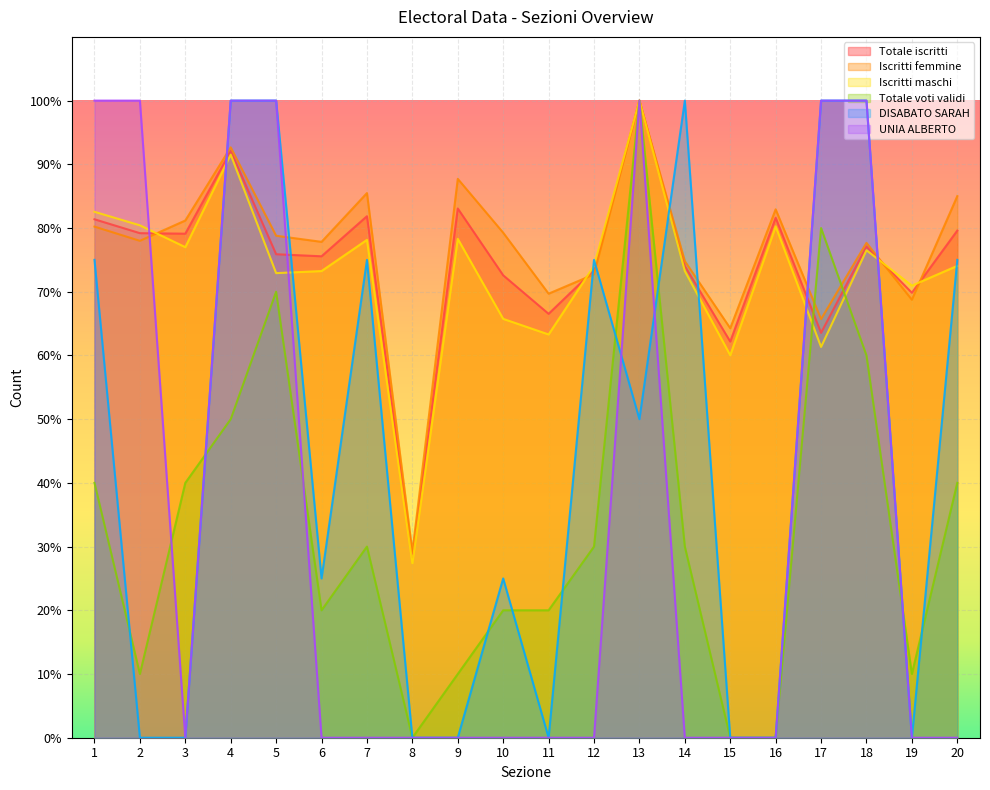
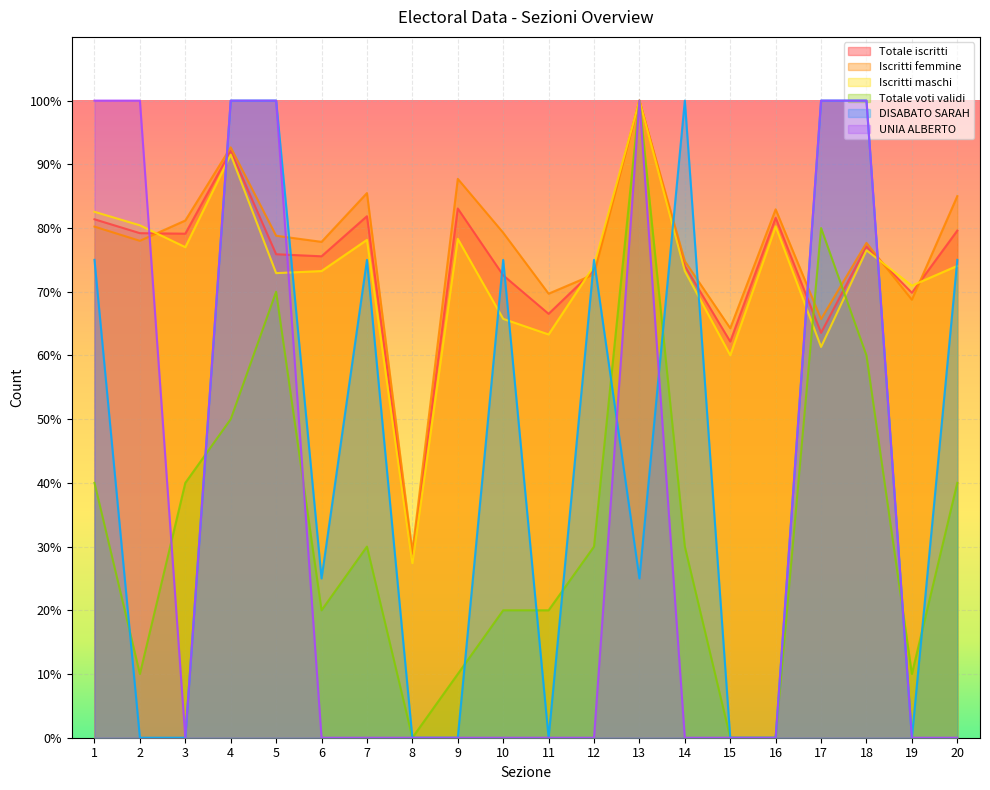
DISABATO SARAH, 10: 25% -> 75%
DISABATO SARAH, 13: 50% -> 25%
